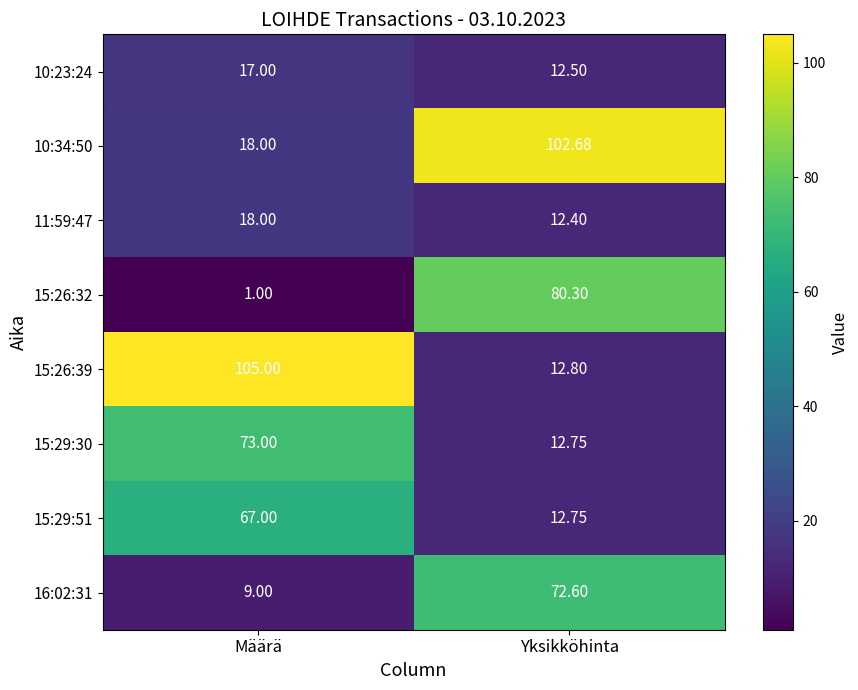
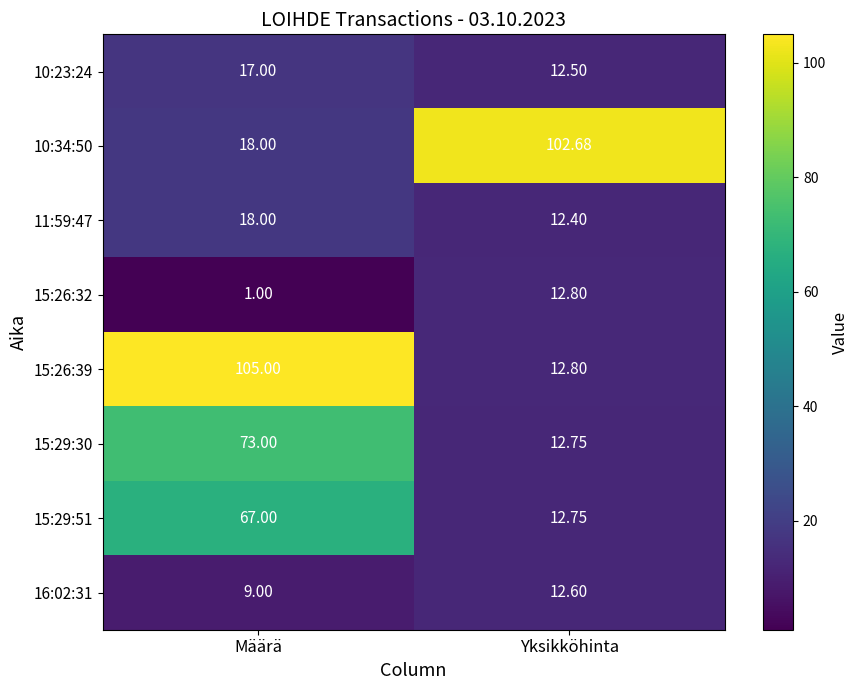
15:26:32, Yksikköhinta: 80.30 -> 12.80
16:02:31, Yksikköhinta: 72.60 -> 12.60
